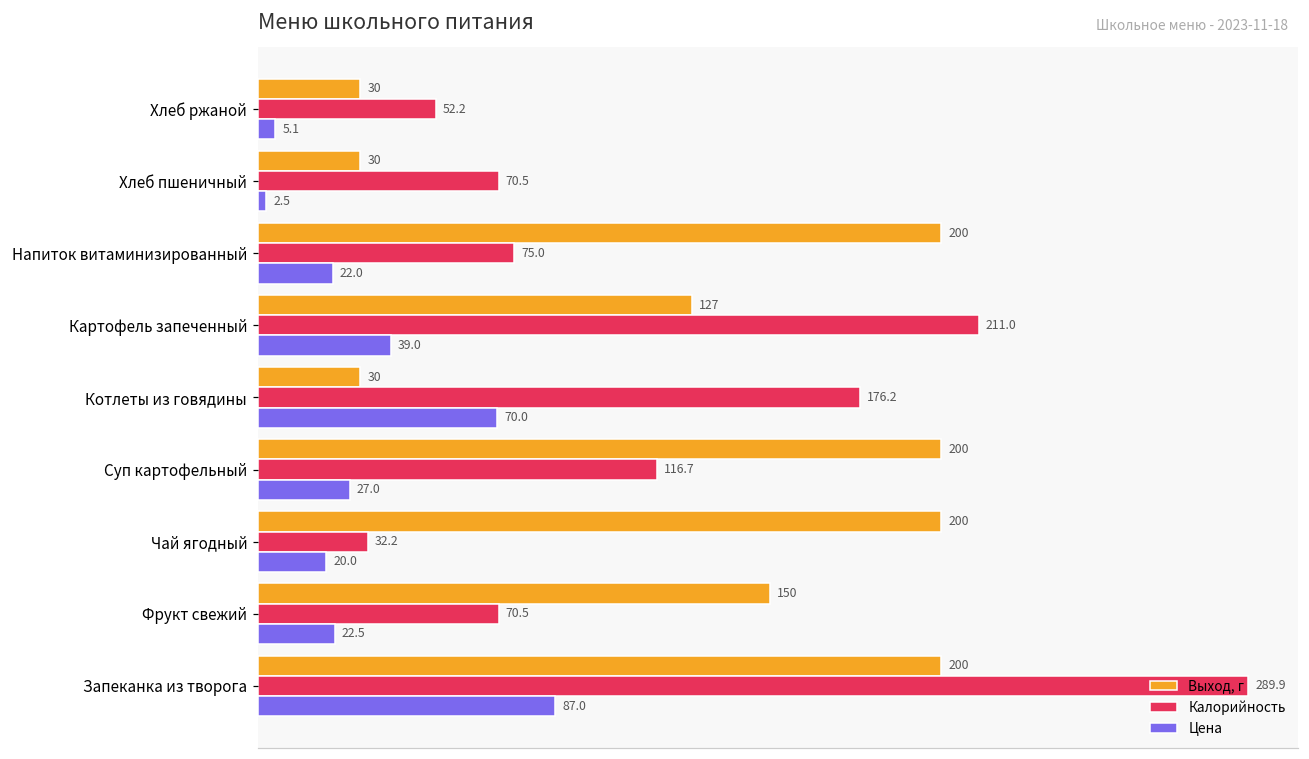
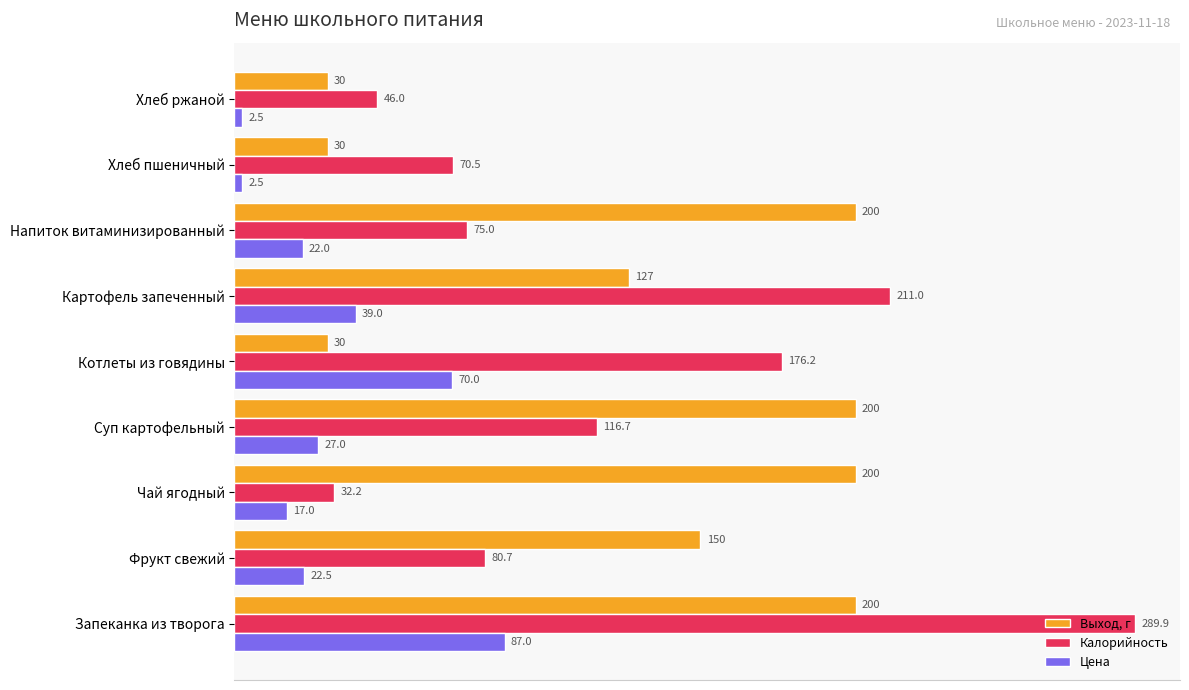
Калорийность, Хлеб ржаной: 52.2 -> 46.0
Цена, Хлеб ржаной: 5.1 -> 2.5
Цена, Чай ягодный: 20.0 -> 17.0
Калорийность, Фрукт свежий: 70.5 -> 80.7
